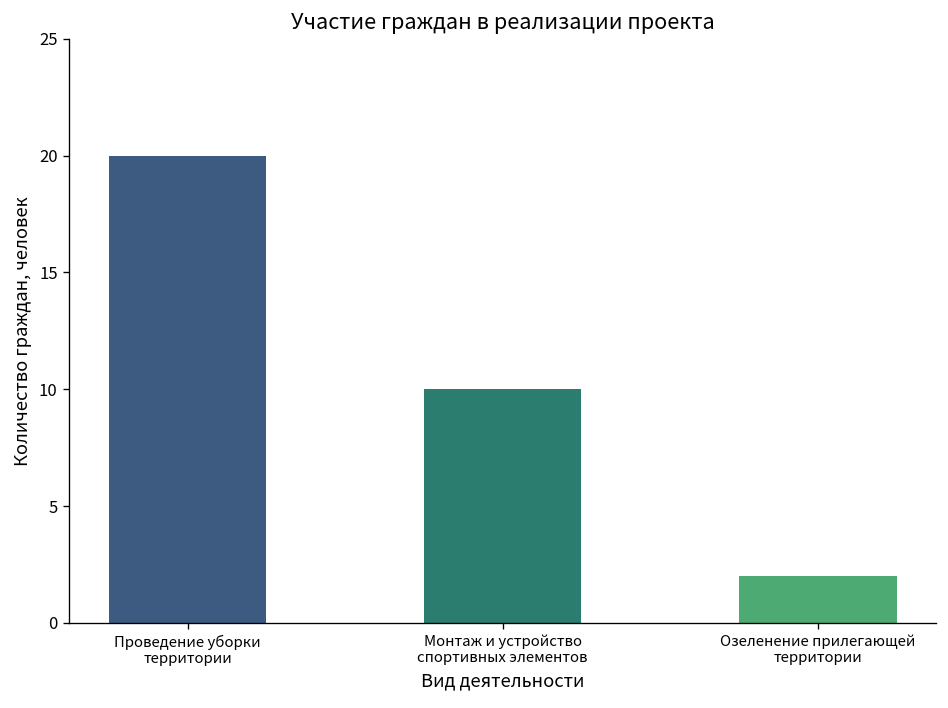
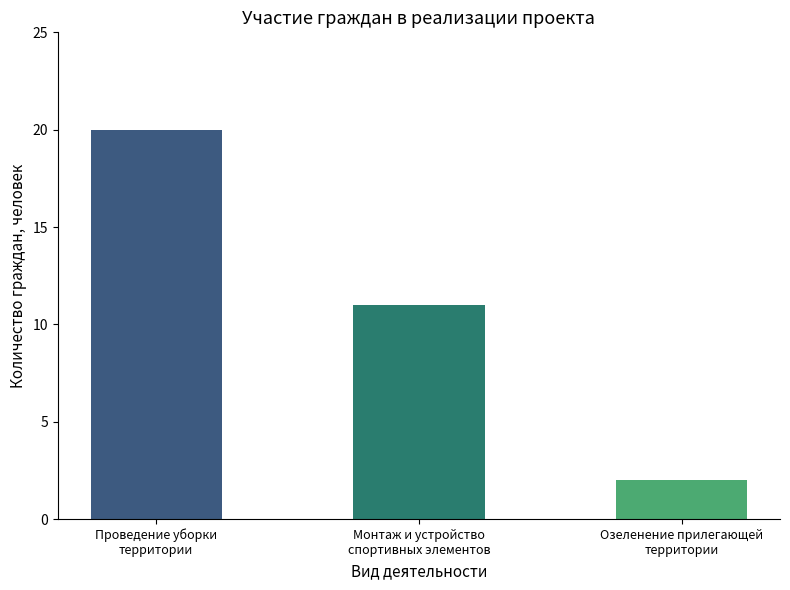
Монтаж и устройство спортивных элементов: 10 -> 11
